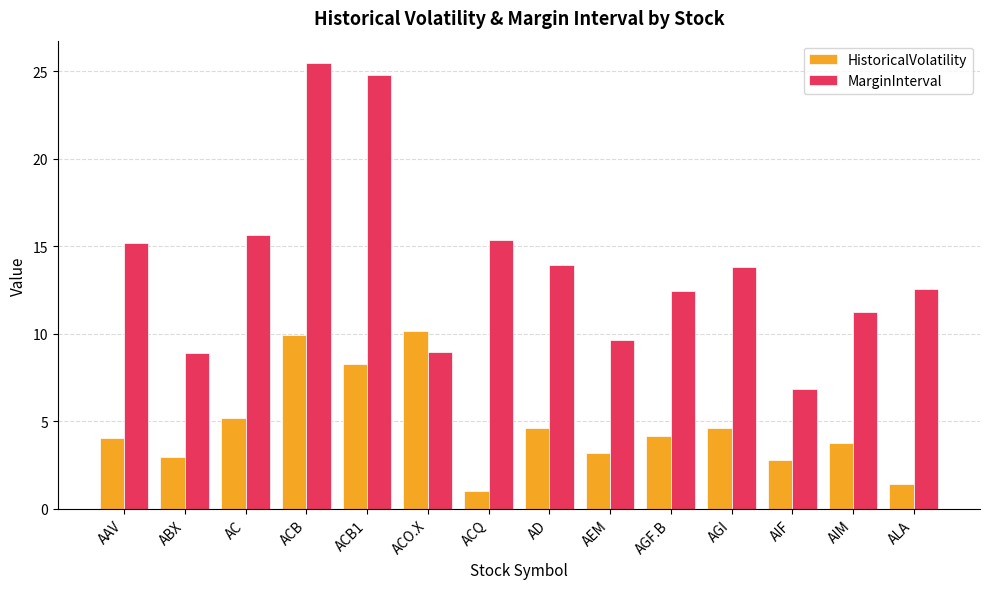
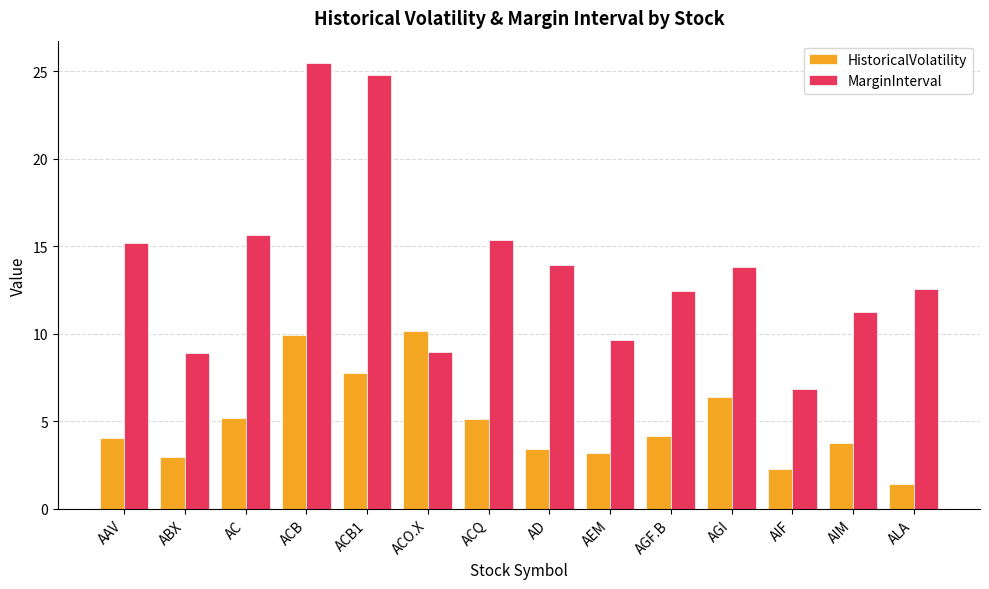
HistoricalVolatility, ACB1: 8.3 -> 7.8
HistoricalVolatility, ACQ: 1.0 -> 5.1
HistoricalVolatility, AD: 4.6 -> 3.4
HistoricalVolatility, AGI: 4.6 -> 6.4
HistoricalVolatility, AIF: 2.8 -> 2.3
